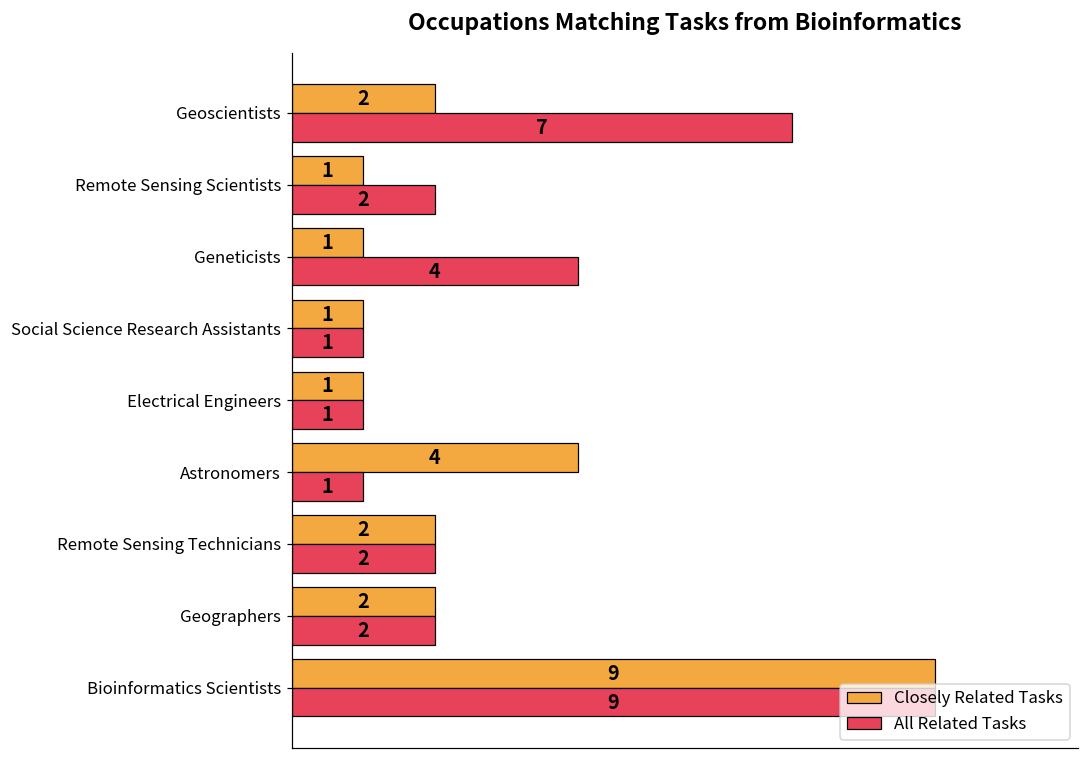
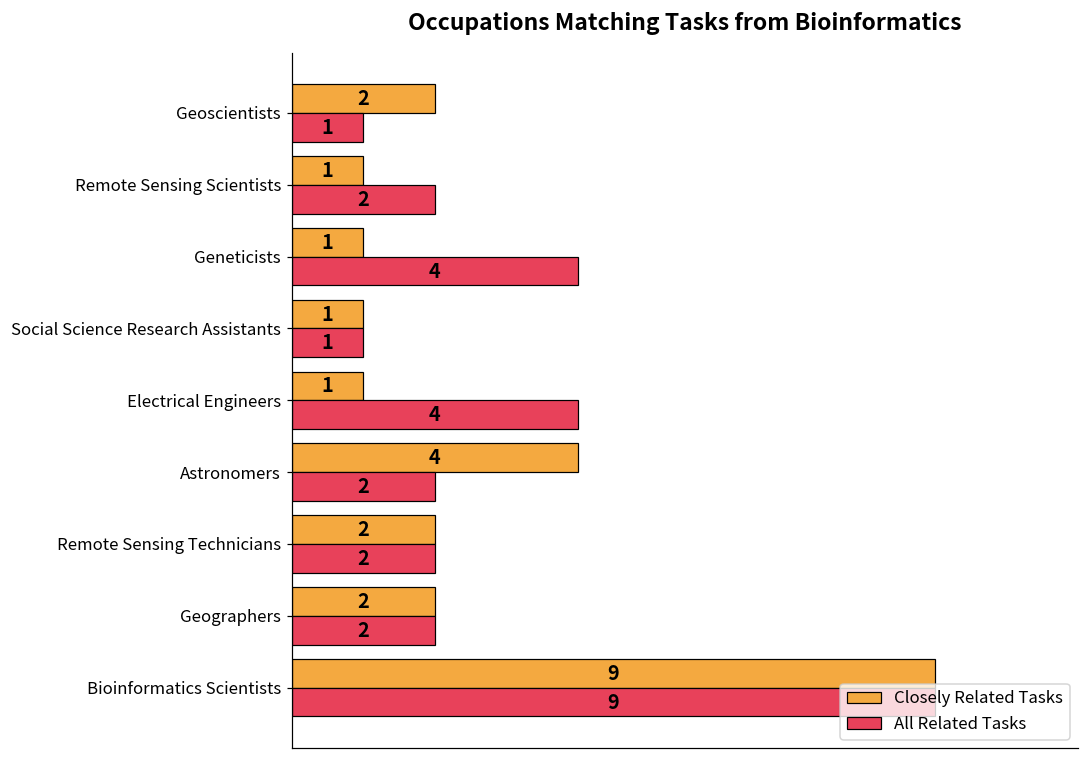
All Related Tasks, Geoscientists: 7 -> 1
All Related Tasks, Electrical Engineers: 1 -> 4
All Related Tasks, Astronomers: 1 -> 2
